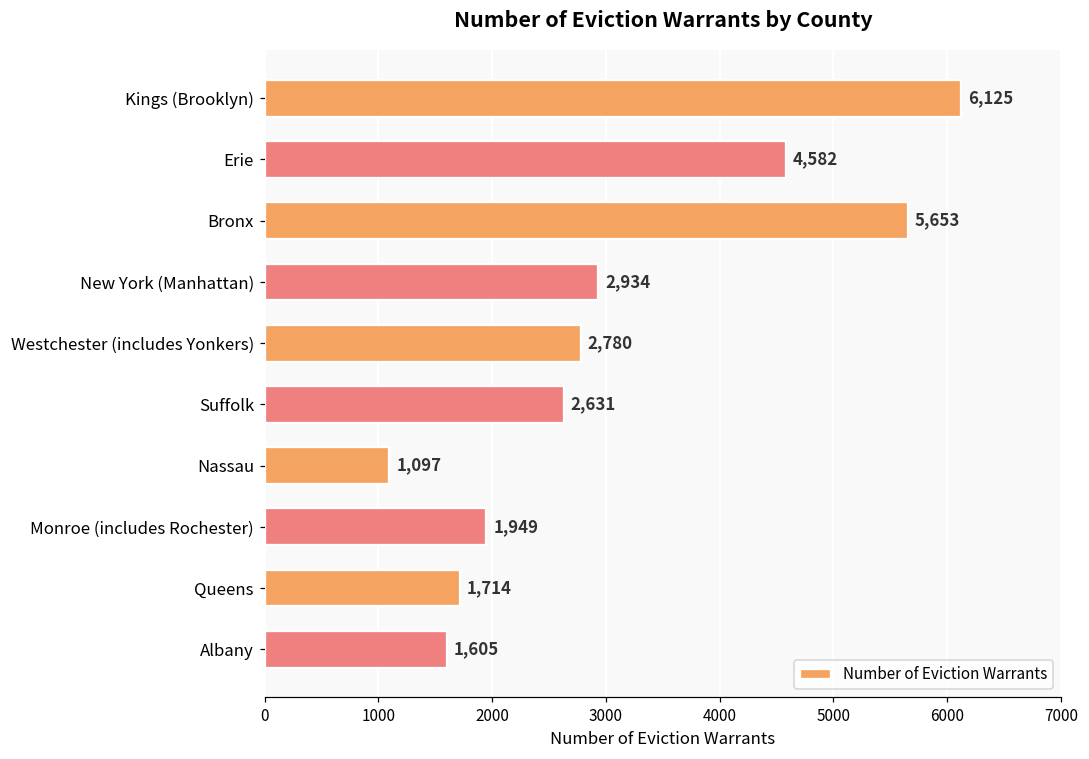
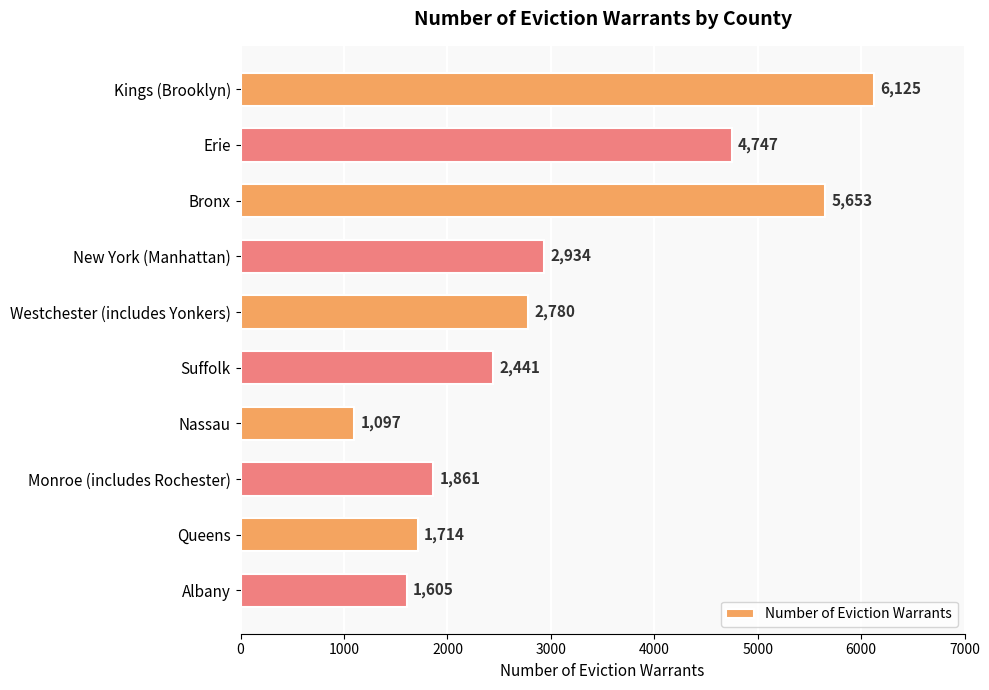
Erie: 4,582 -> 4,747
Suffolk: 2,631 -> 2,441
Monroe (includes Rochester): 1,949 -> 1,861
